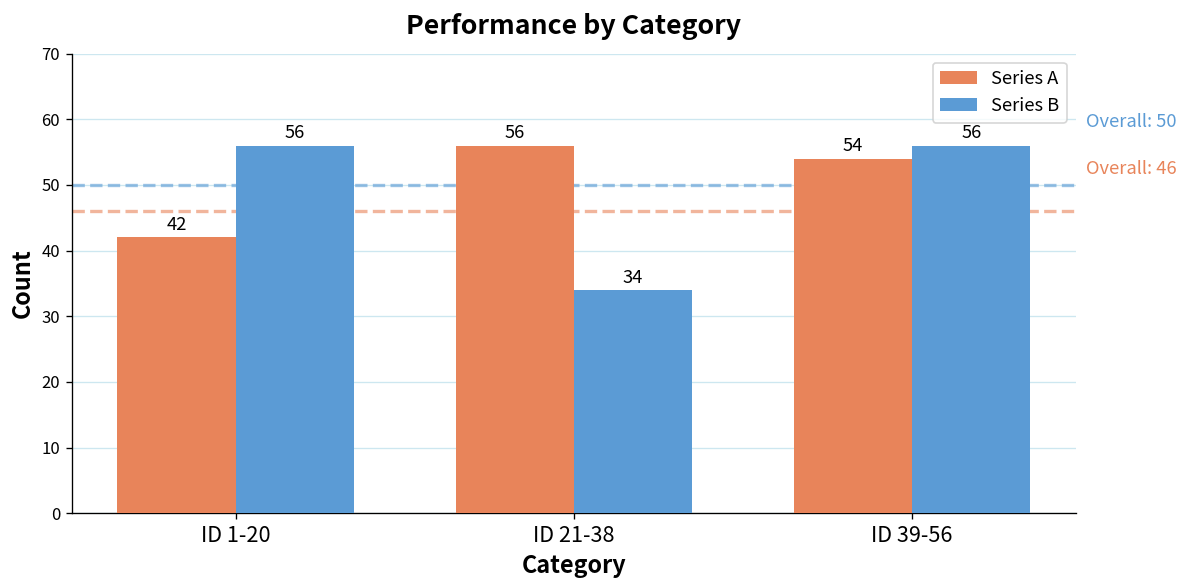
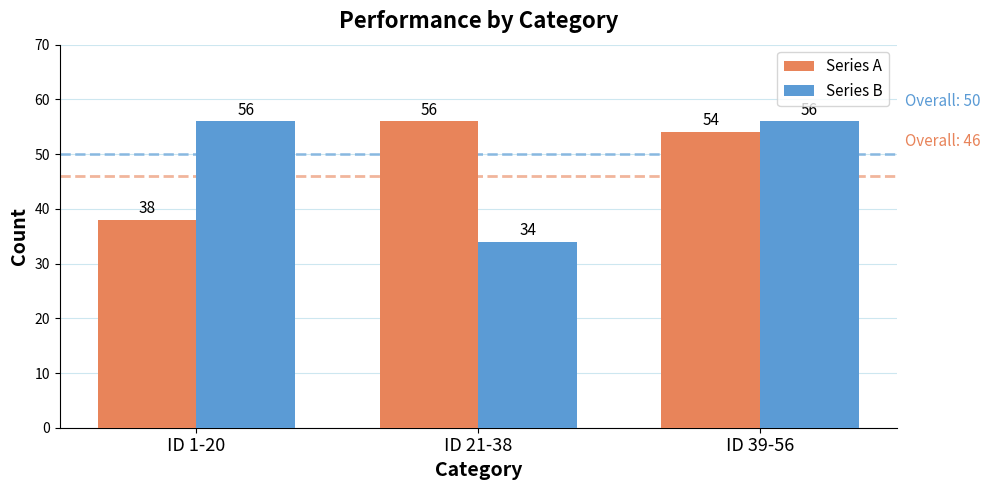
Series A, ID 1-20: 42 -> 38
